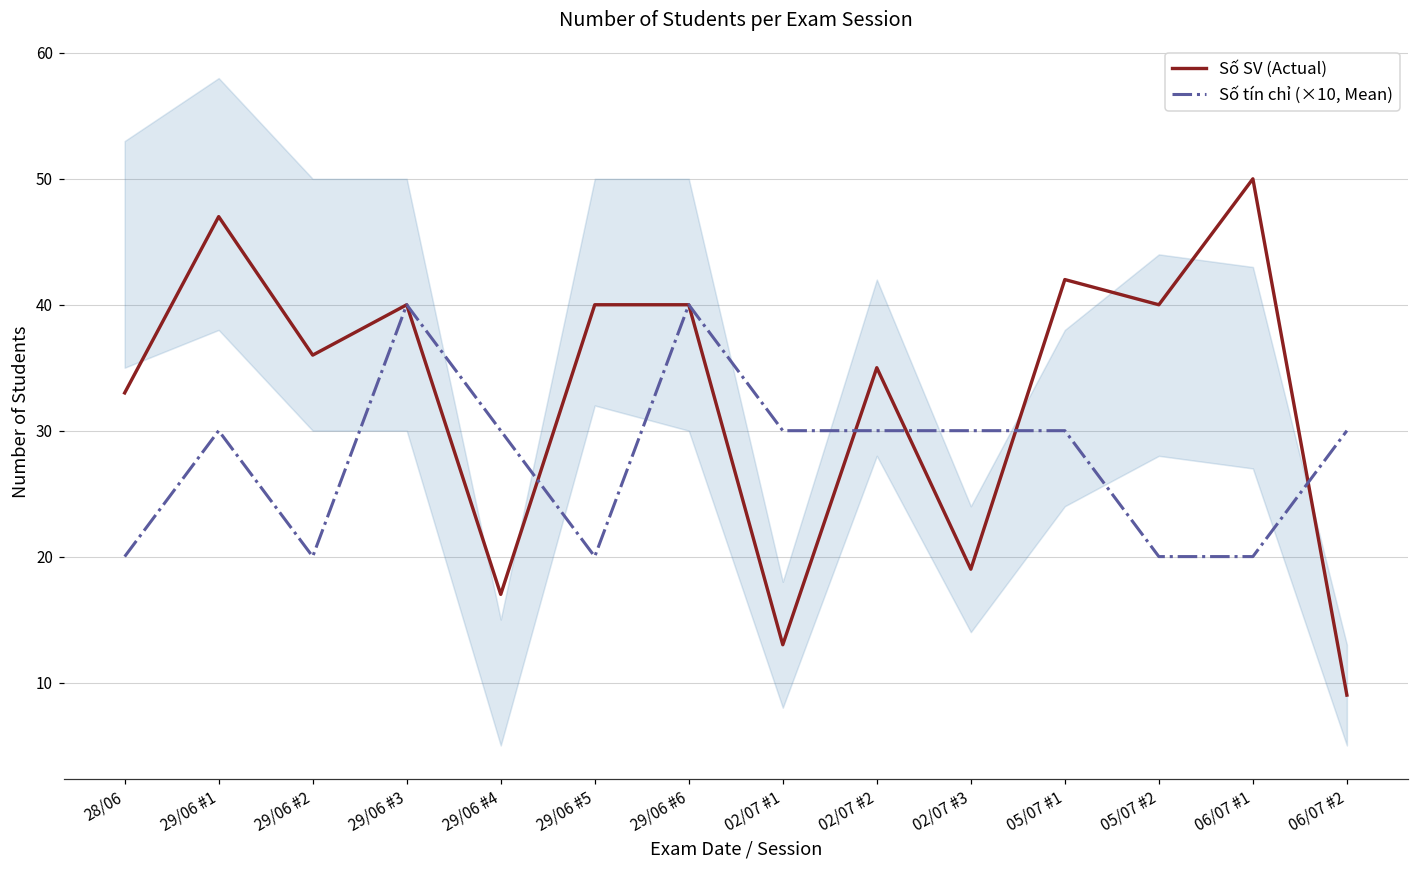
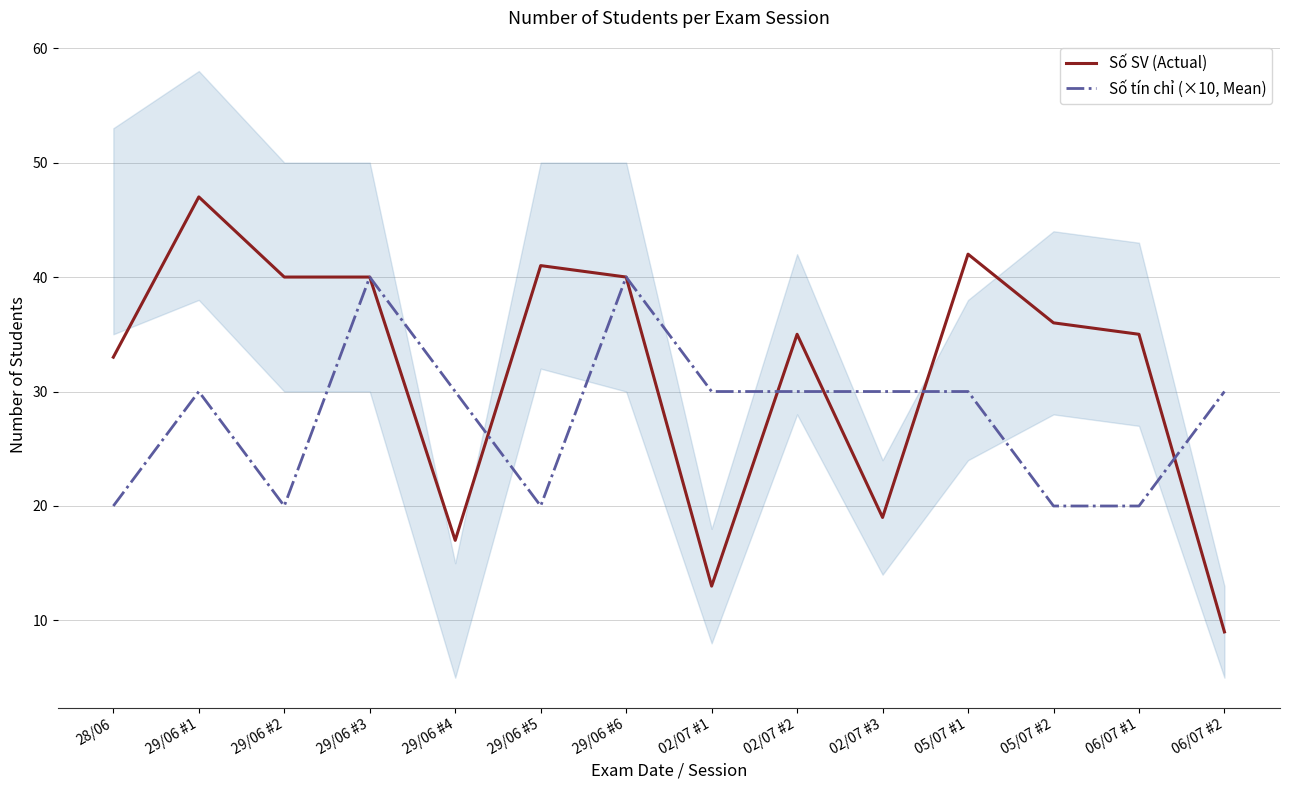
Số SV (Actual), 29/06 #2: 36 -> 40
Số SV (Actual), 29/06 #5: 40 -> 41
Số SV (Actual), 05/07 #2: 40 -> 36
Số SV (Actual), 06/07 #1: 50 -> 35
